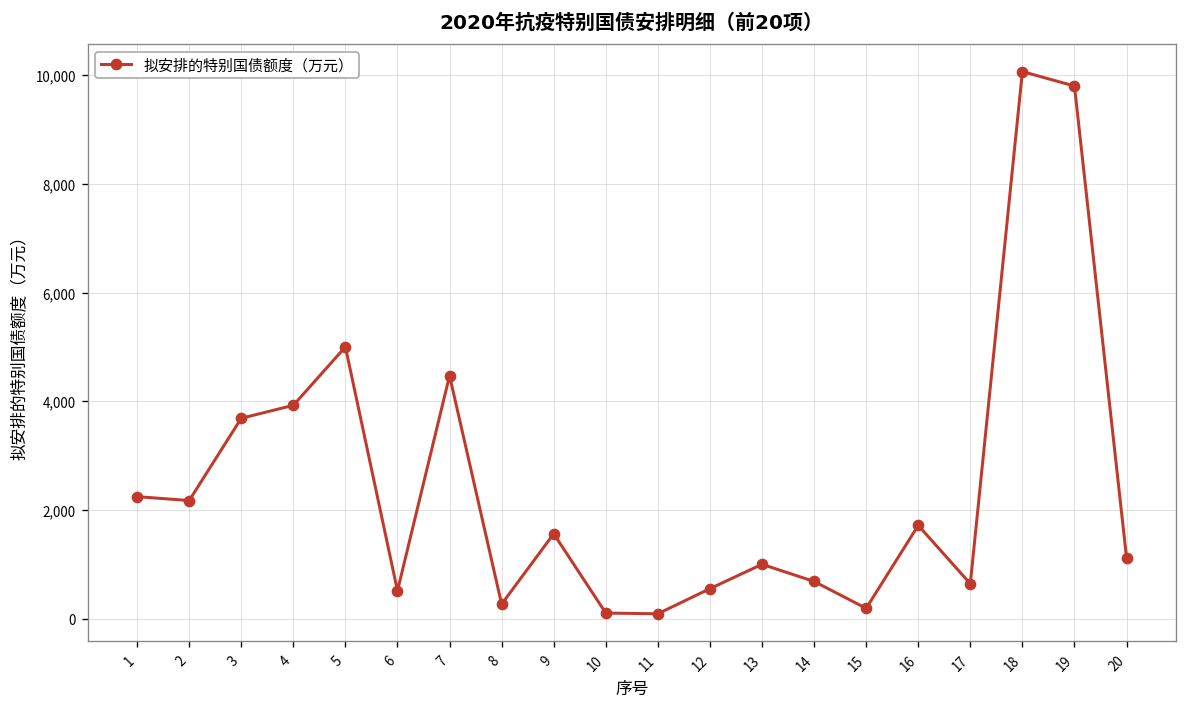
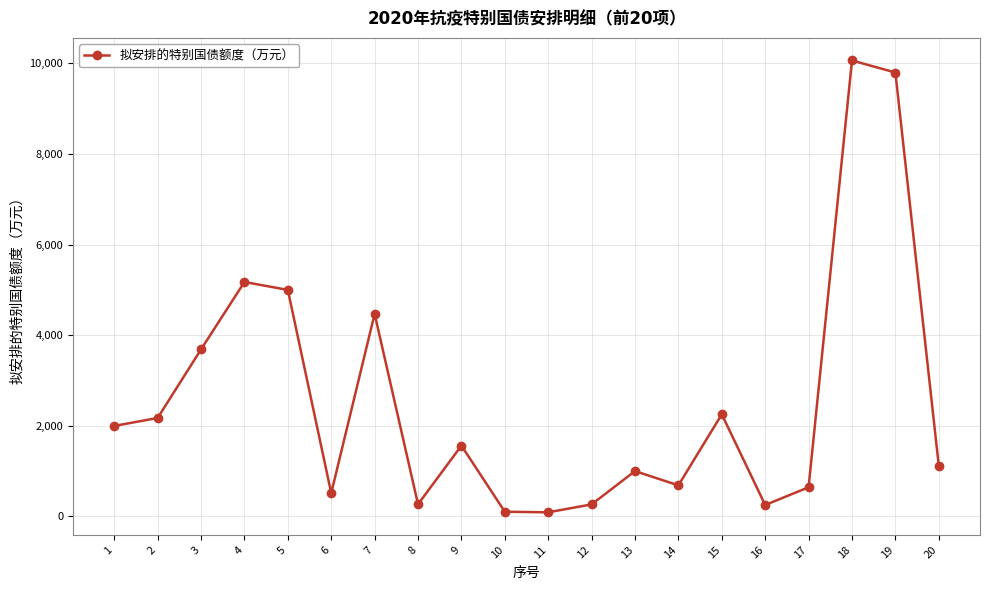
1: 2,200 -> 2,000
4: 3,900 -> 5,200
12: 600 -> 300
15: 200 -> 2,300
16: 1,700 -> 300
